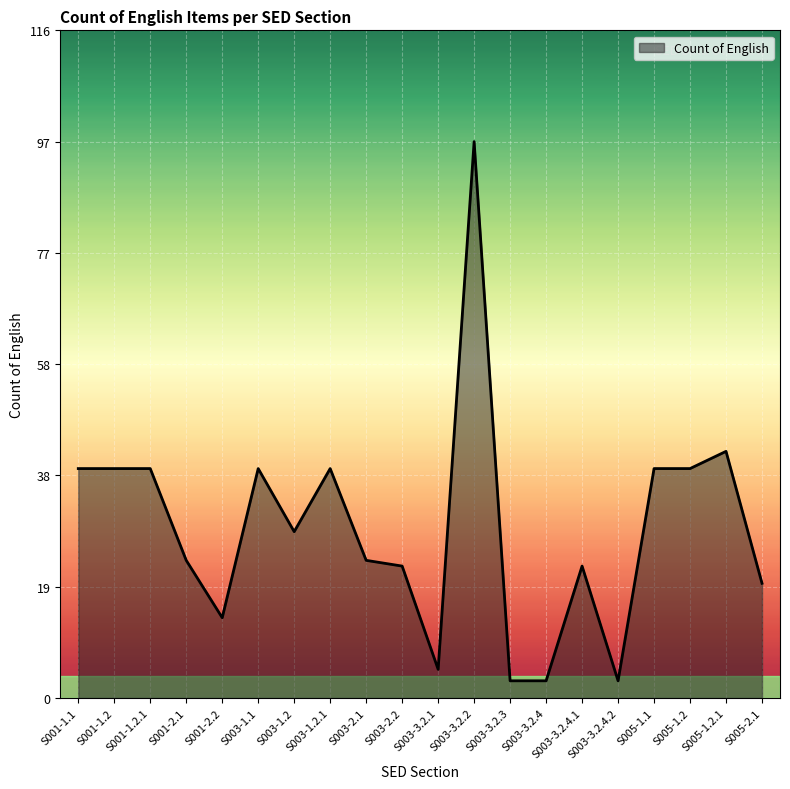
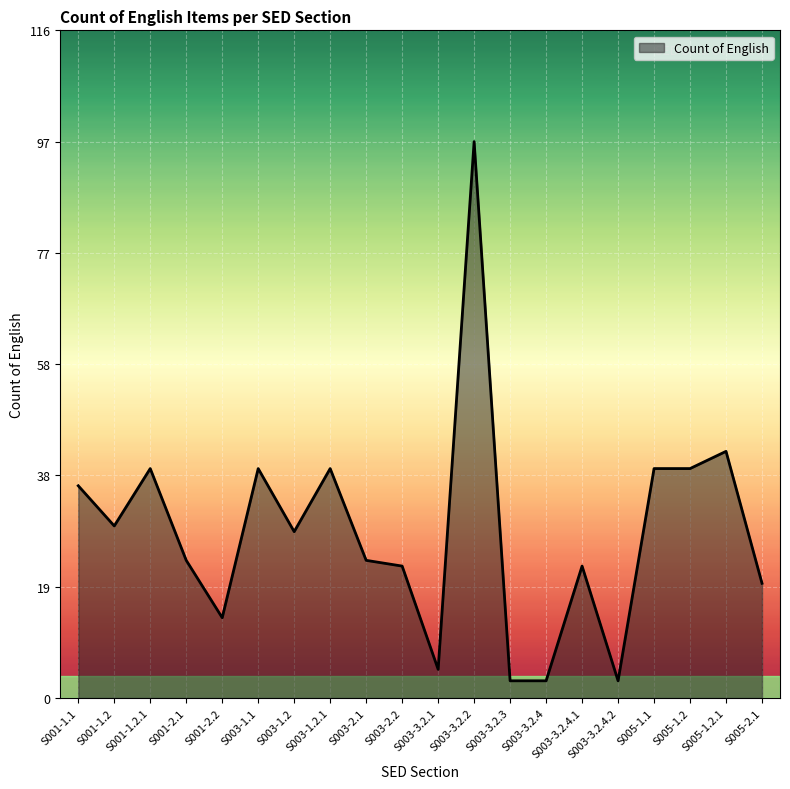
S001-1.1: 40 -> 37
S001-1.2: 40 -> 30
